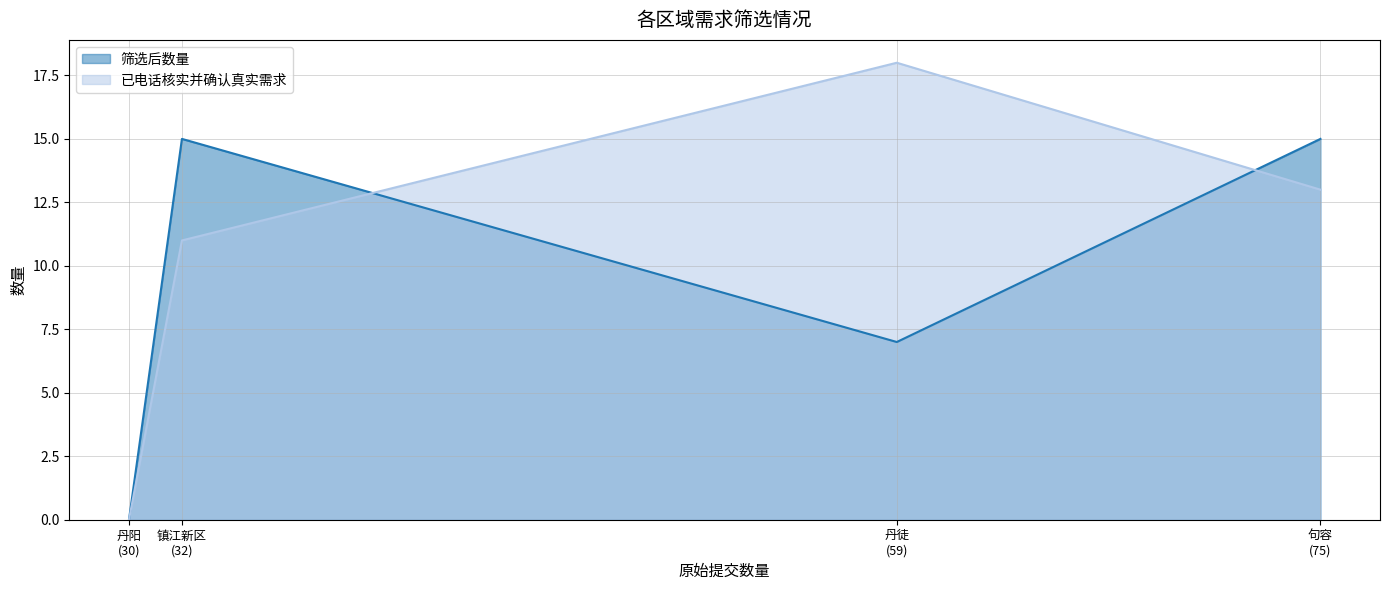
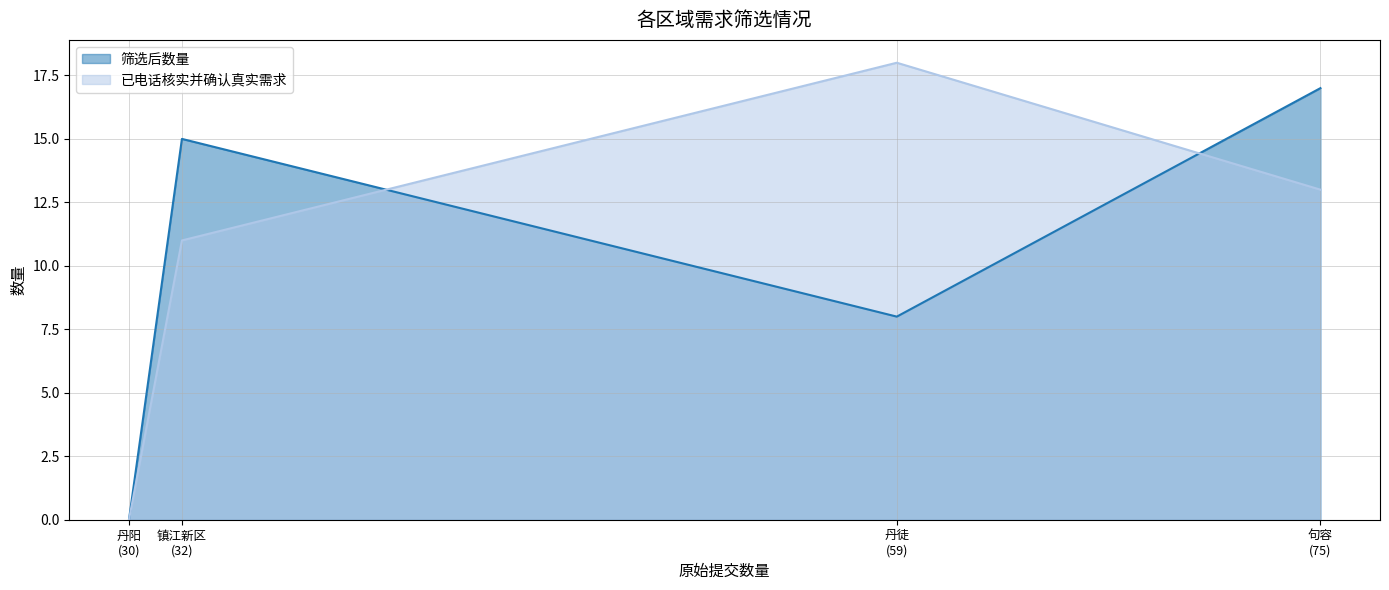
筛选后数量, 丹徒 (59): 7 -> 8
筛选后数量, 句容 (75): 15 -> 17
